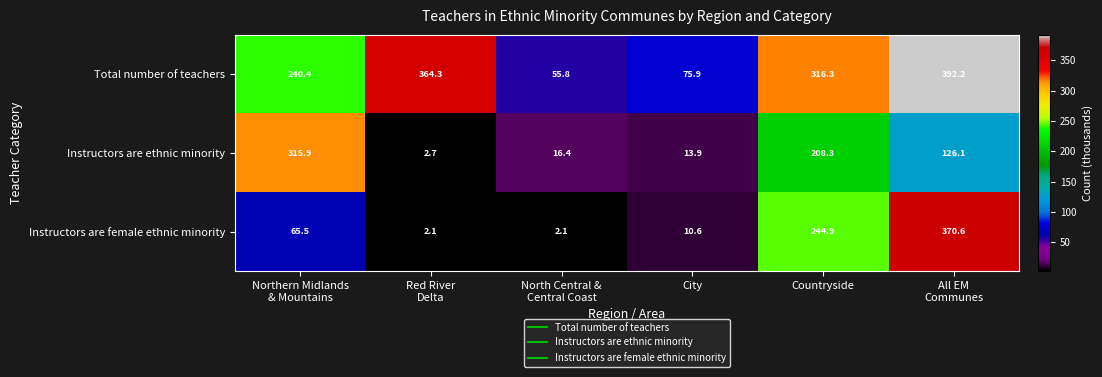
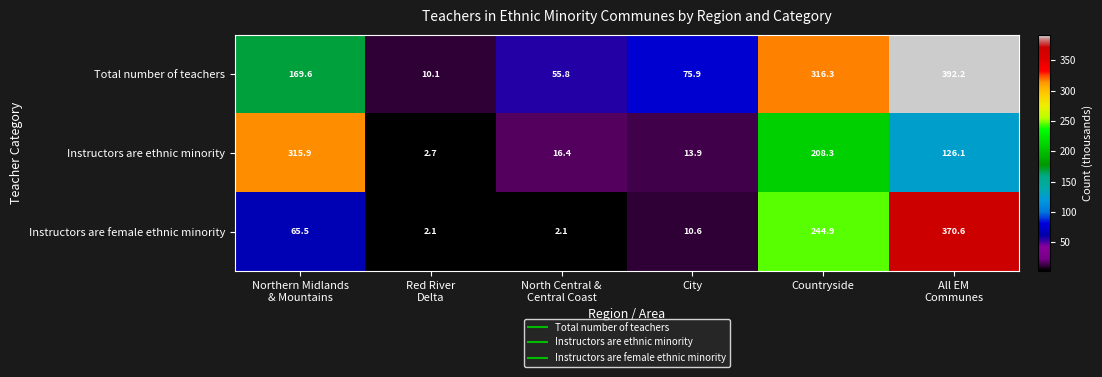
Total number of teachers, Northern Midlands & Mountains: 240.4 -> 169.6
Total number of teachers, Red River Delta: 364.3 -> 10.1
